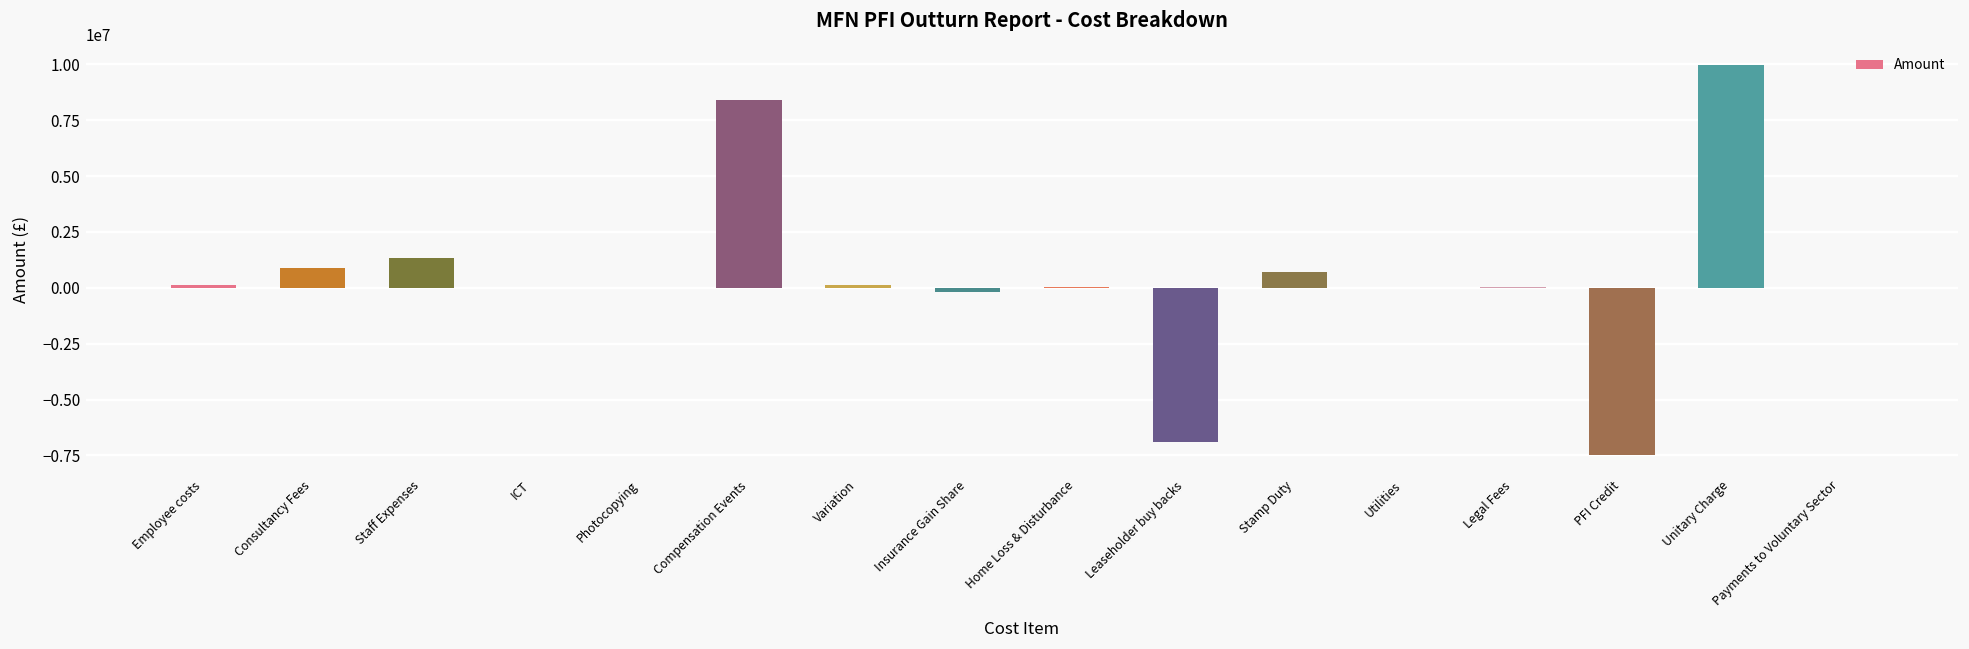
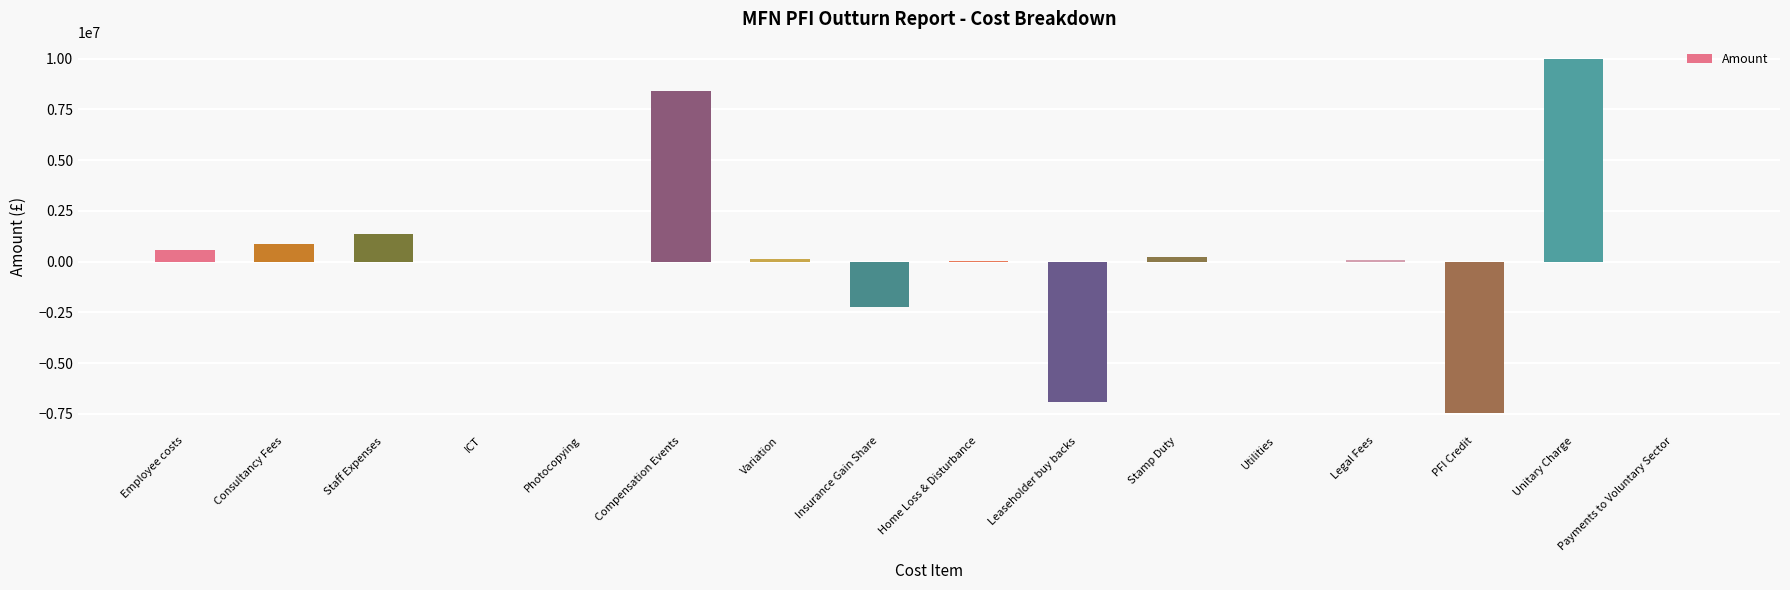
Employee costs: 100000 -> 600000
Insurance Gain Share: -200000 -> -2200000
Stamp Duty: 700000 -> 200000
